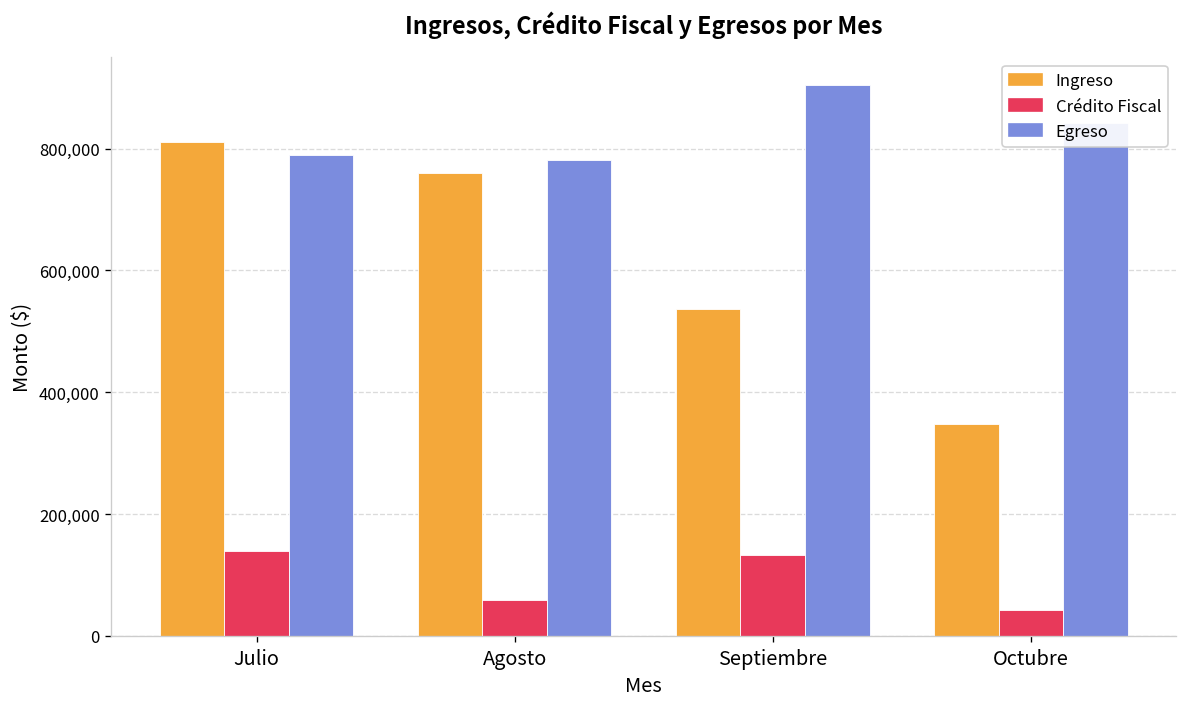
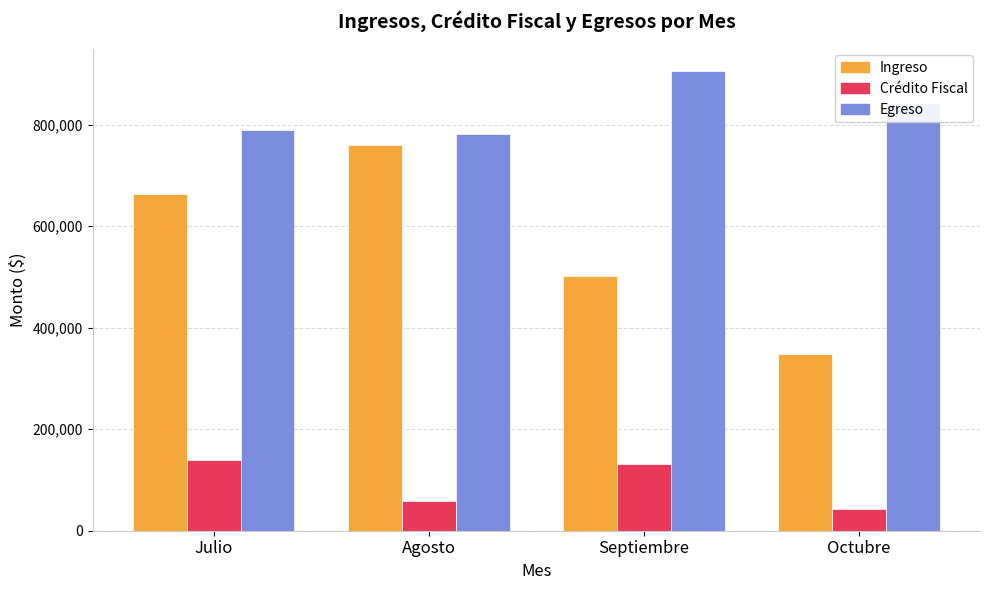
Ingreso, Julio: 810,000 -> 660,000
Ingreso, Septiembre: 540,000 -> 500,000
